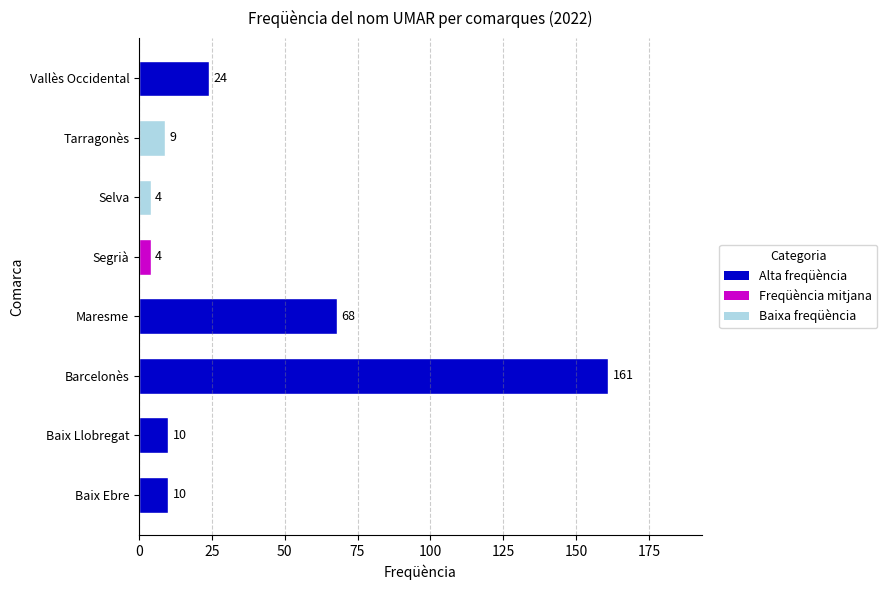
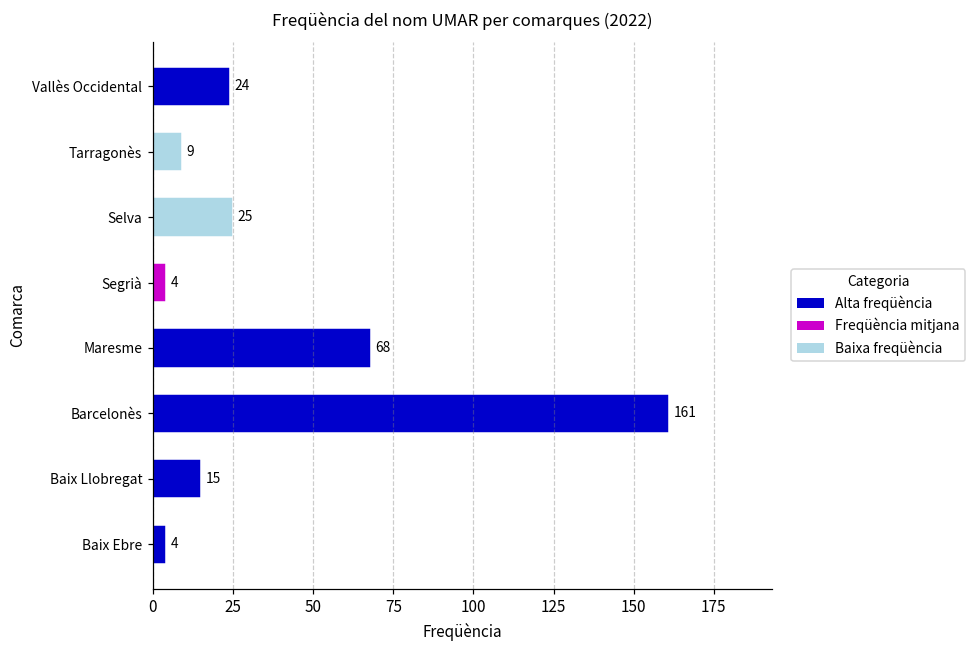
Selva: 4 -> 25
Baix Llobregat: 10 -> 15
Baix Ebre: 10 -> 4
